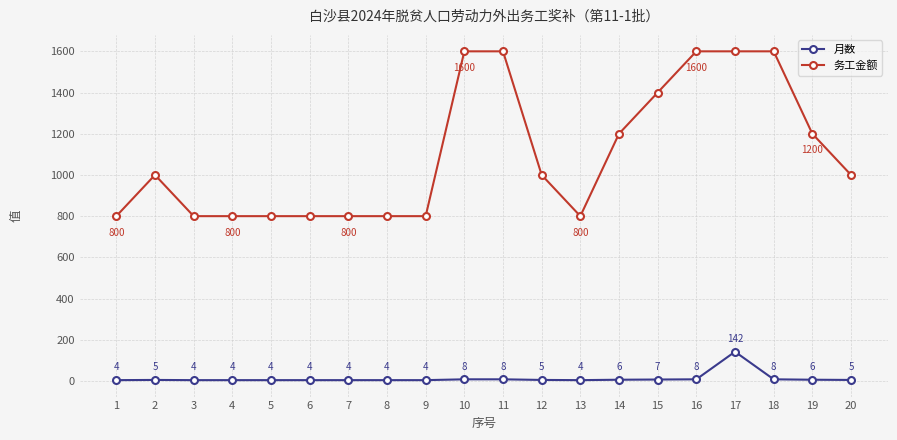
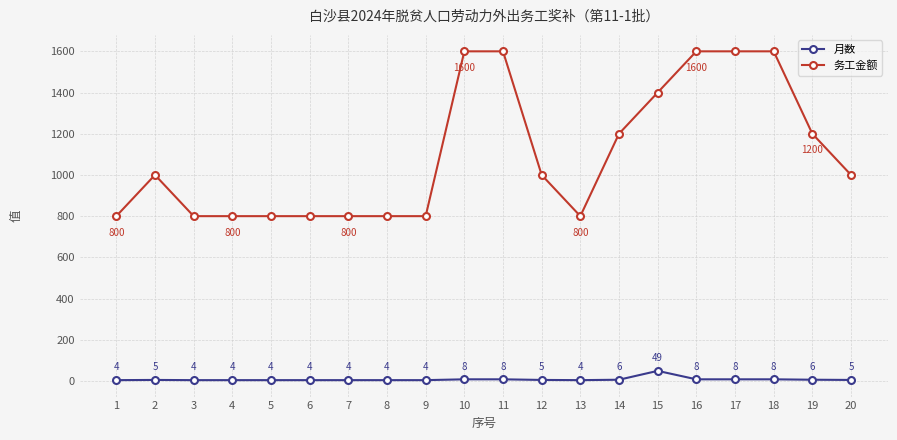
月数, 15: 7 -> 49
月数, 17: 142 -> 8
